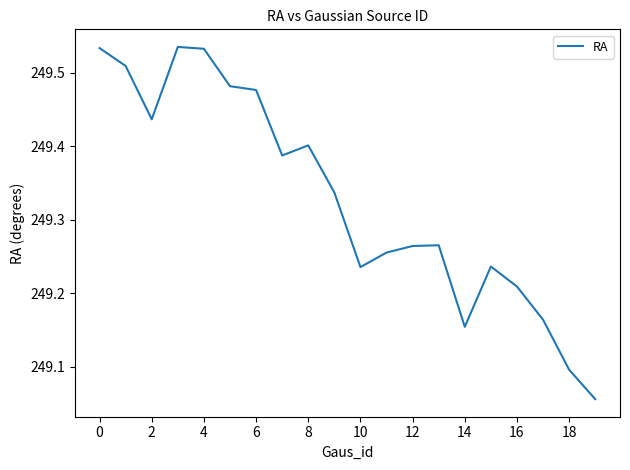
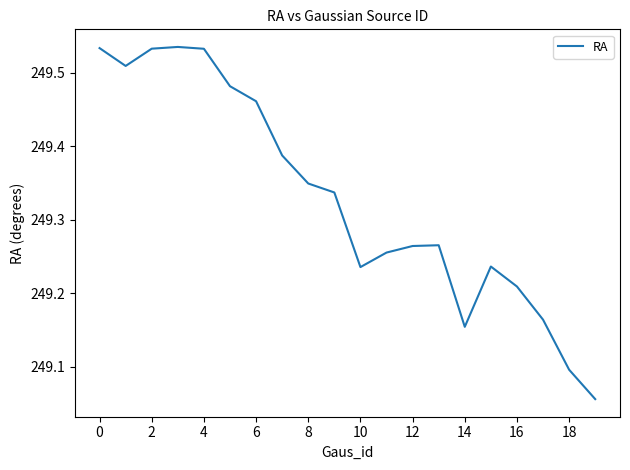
2: 249.44 -> 249.53
6: 249.48 -> 249.46
8: 249.40 -> 249.35
